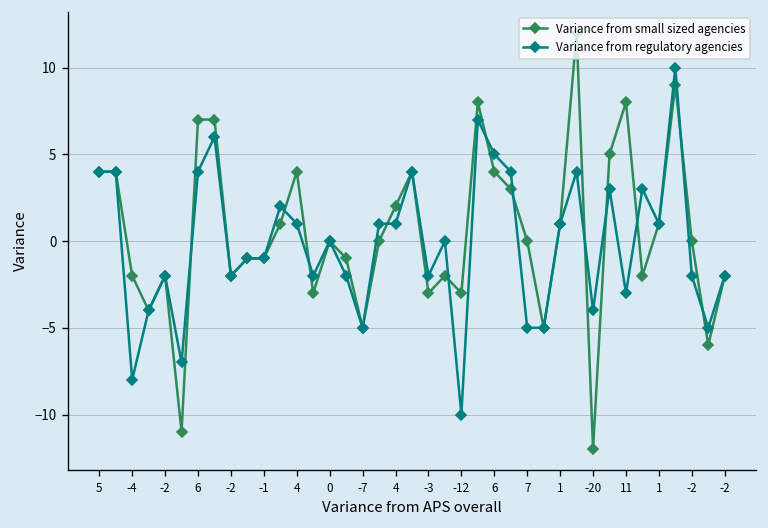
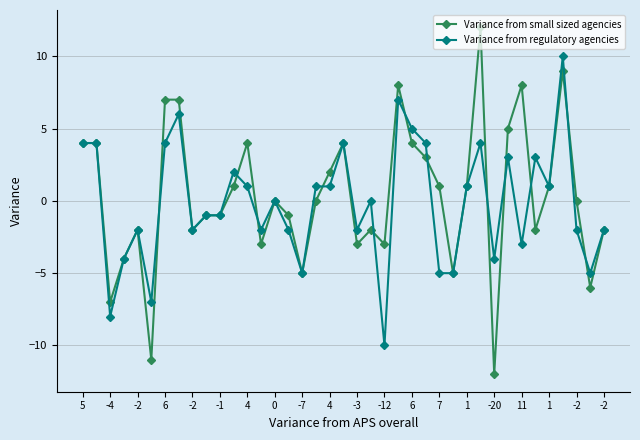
Variance from small sized agencies, -4: -2 -> -7
Variance from small sized agencies, 7: 0 -> 1
